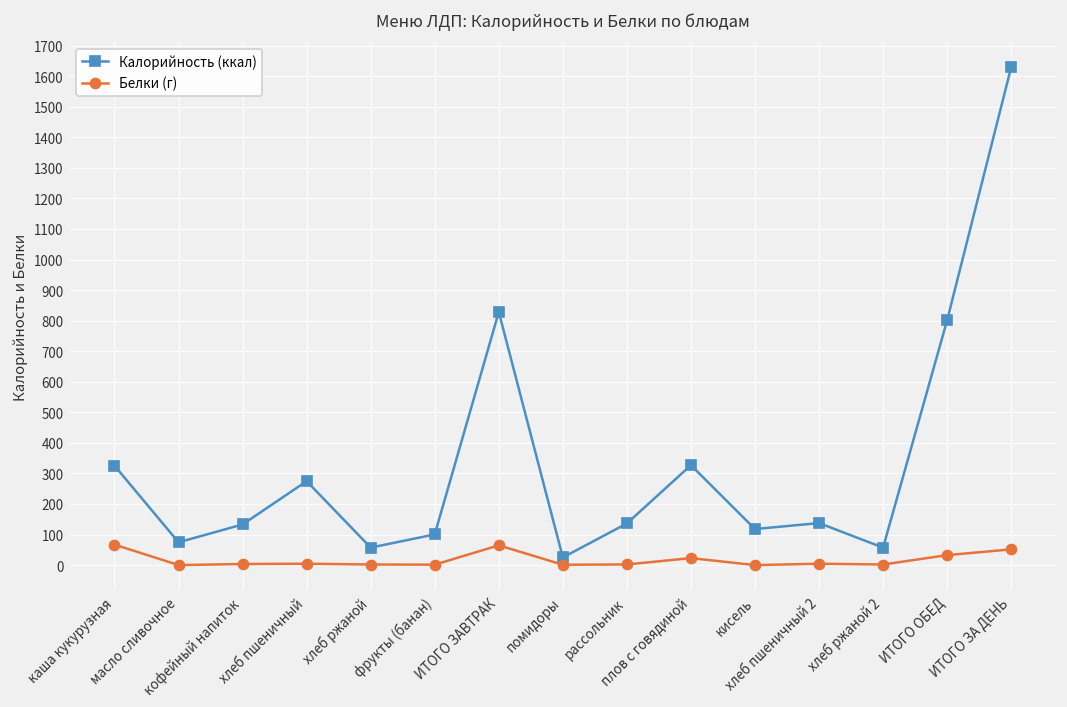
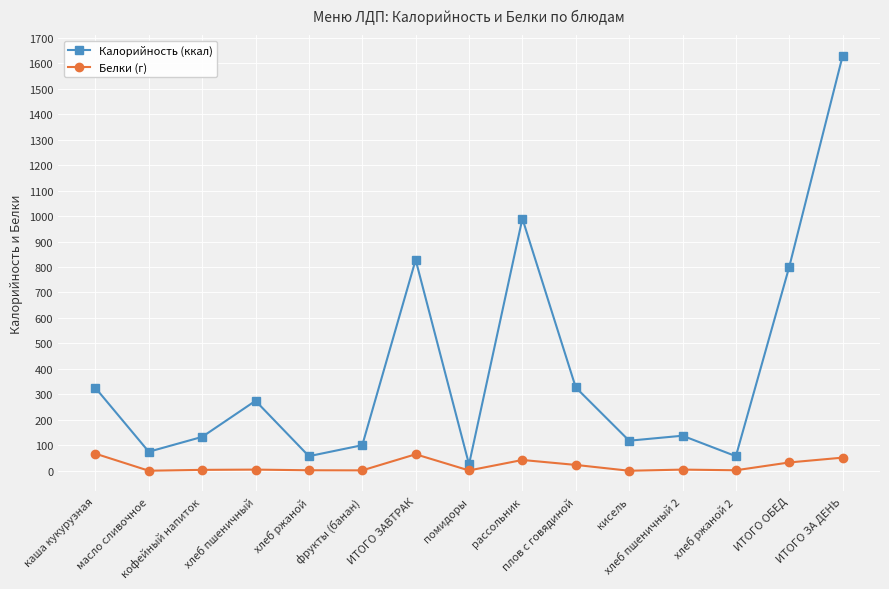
Калорийность (ккал), рассольник: 140 -> 990
Белки (г), рассольник: 0 -> 40
